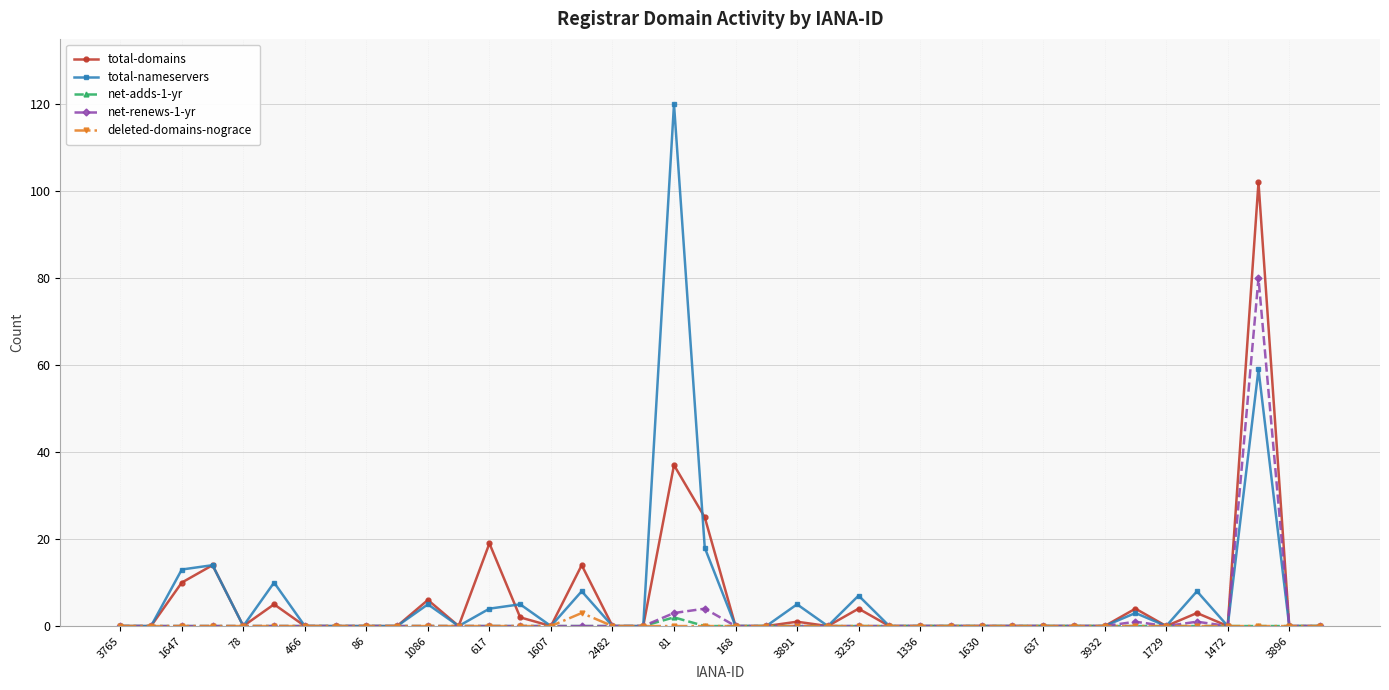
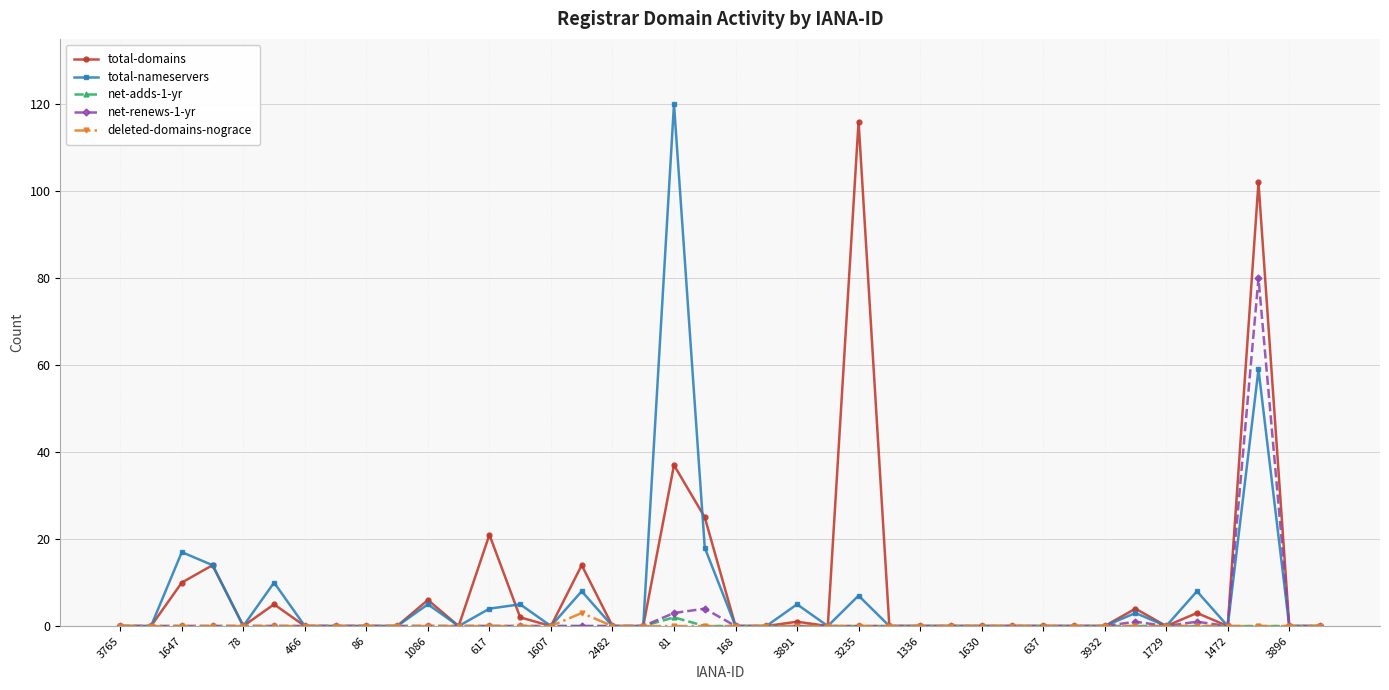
total-nameservers, 1647: 13 -> 17
total-domains, 617: 19 -> 21
total-domains, 3235: 4 -> 116
